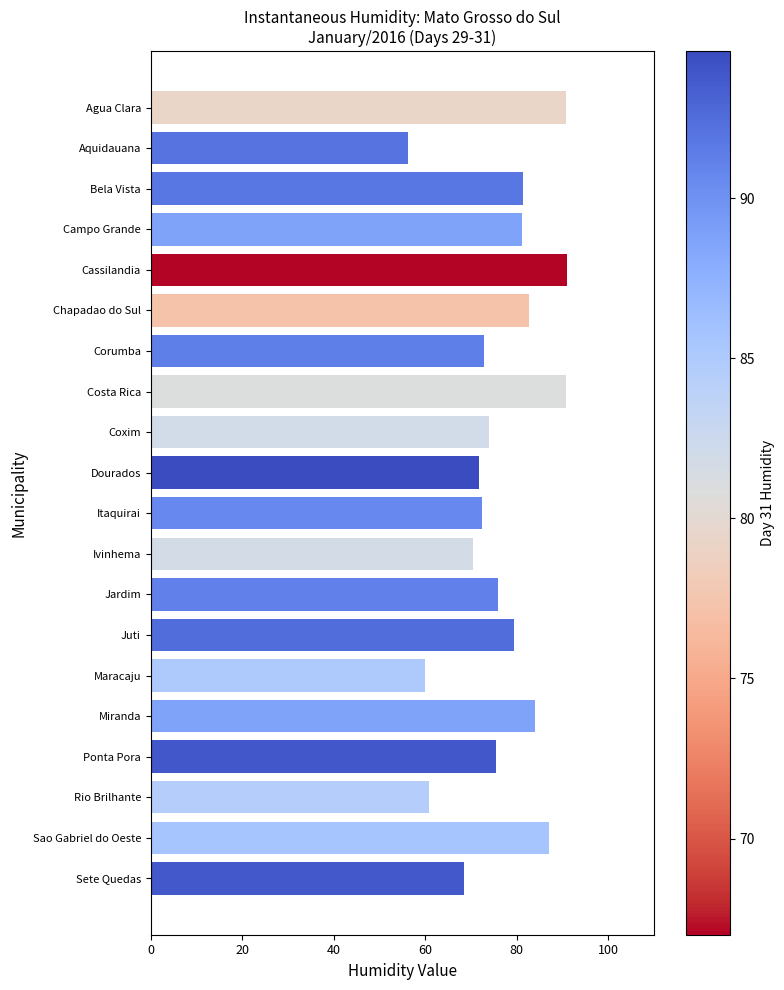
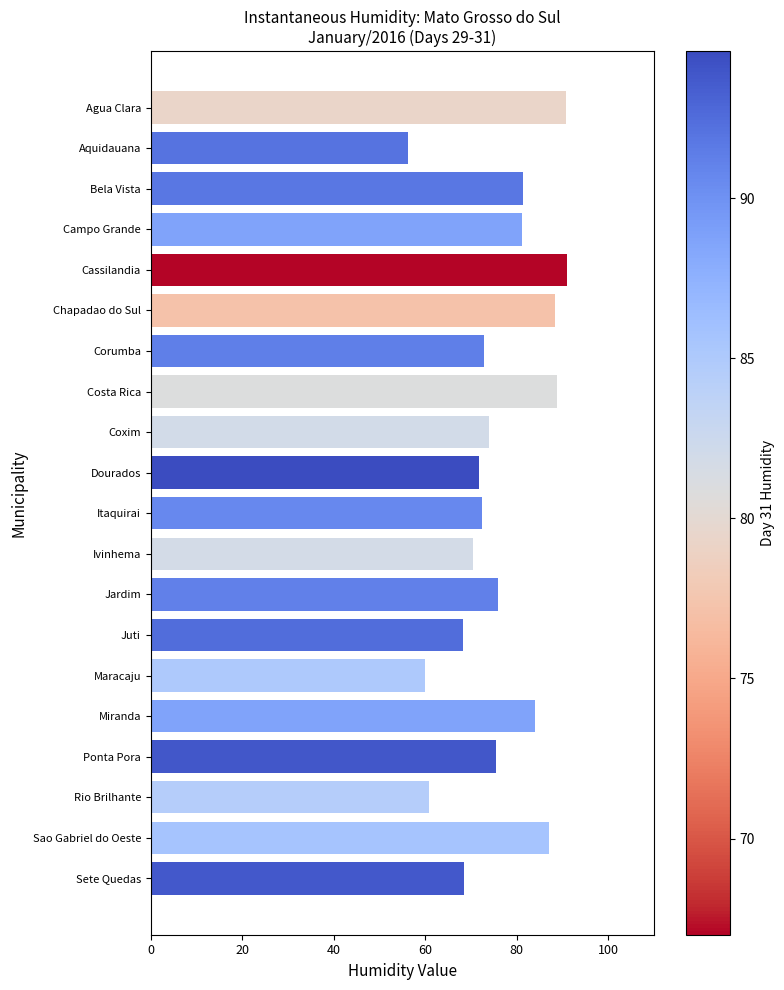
Chapadao do Sul: 83 -> 88
Costa Rica: 91 -> 89
Juti: 79 -> 68
